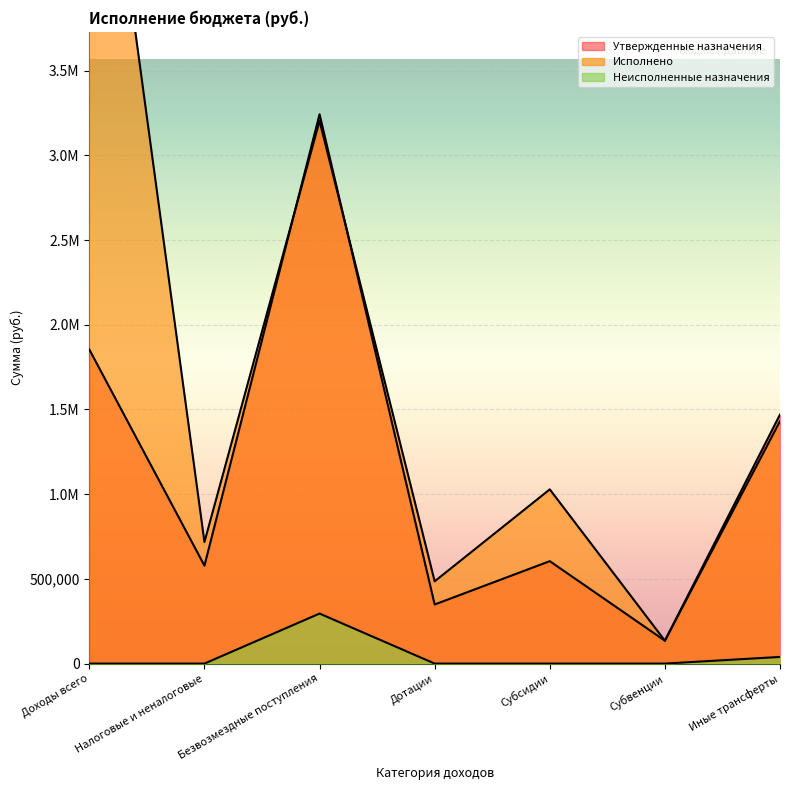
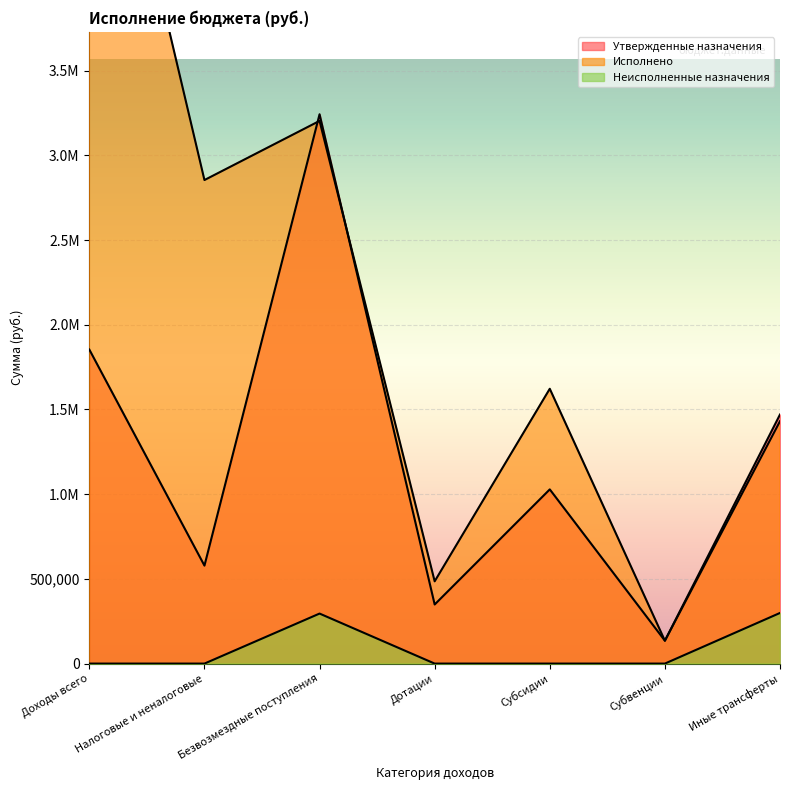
Исполнено, Налоговые и неналоговые: 720,000 -> 2,850,000
Утвержденные назначения, Субсидии: 600,000 -> 1,030,000
Исполнено, Субсидии: 1,030,000 -> 1,620,000
Неисполненные назначения, Иные трансферты: 40,000 -> 300,000
